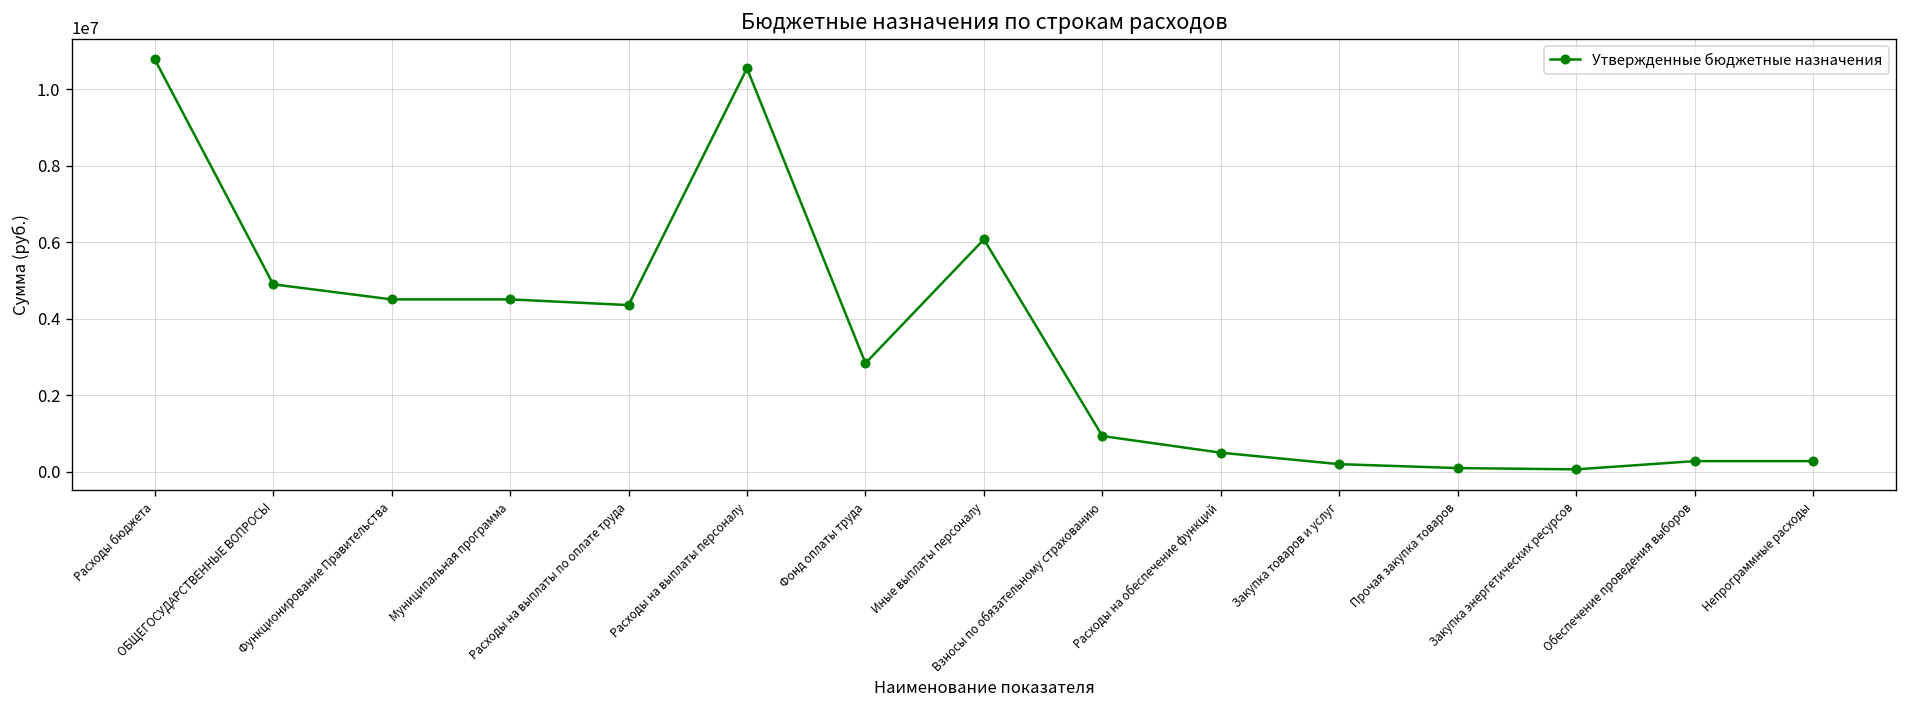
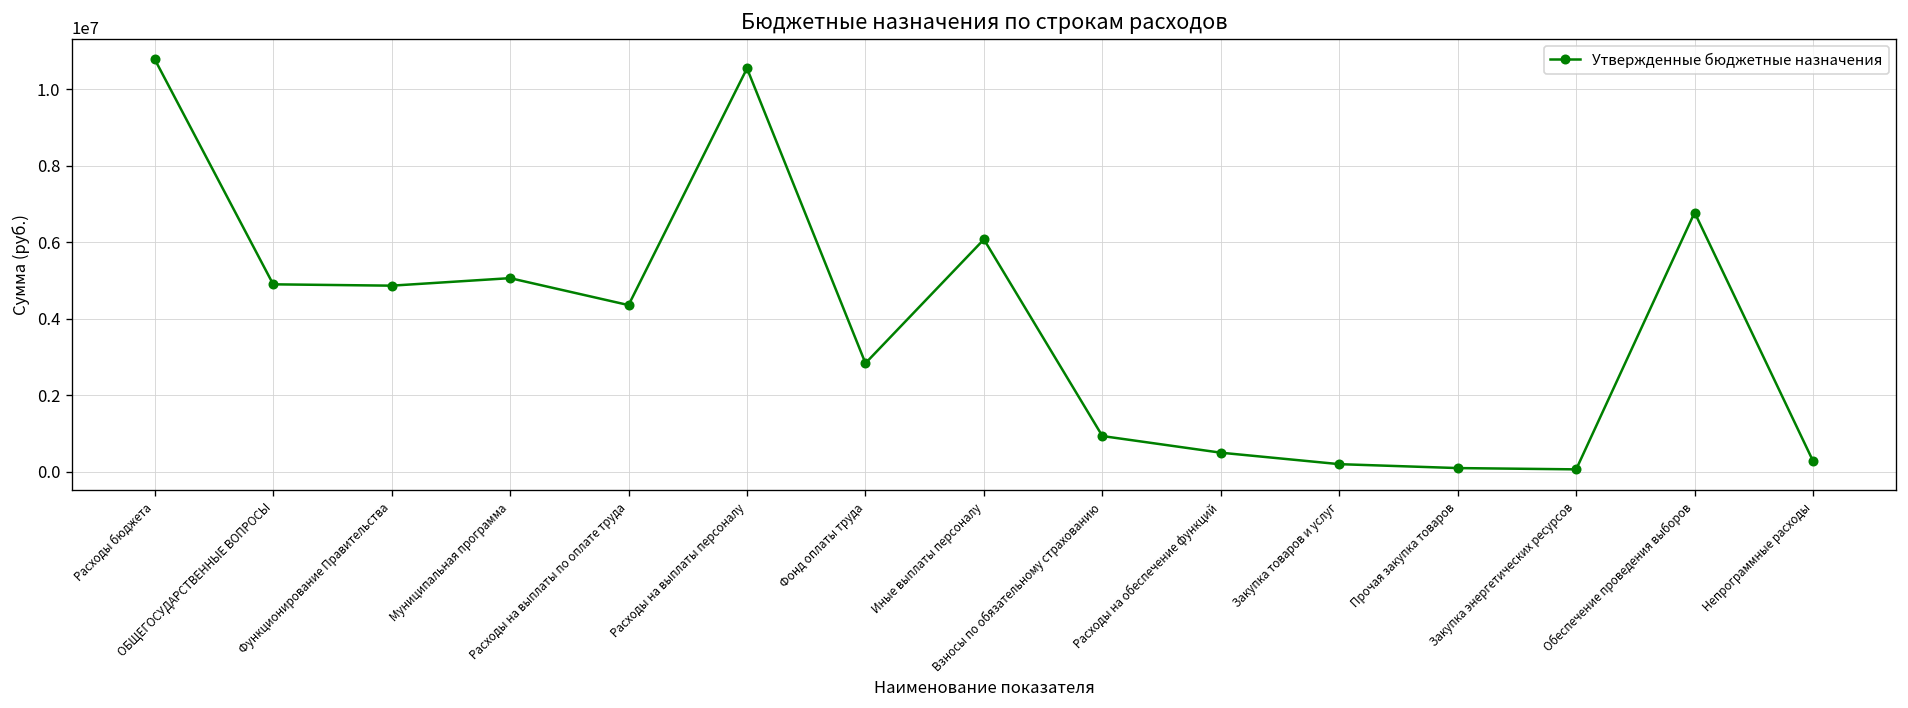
Функционирование Правительства: 4500000 -> 4900000
Муниципальная программа: 4500000 -> 5100000
Обеспечение проведения выборов: 300000 -> 6800000
